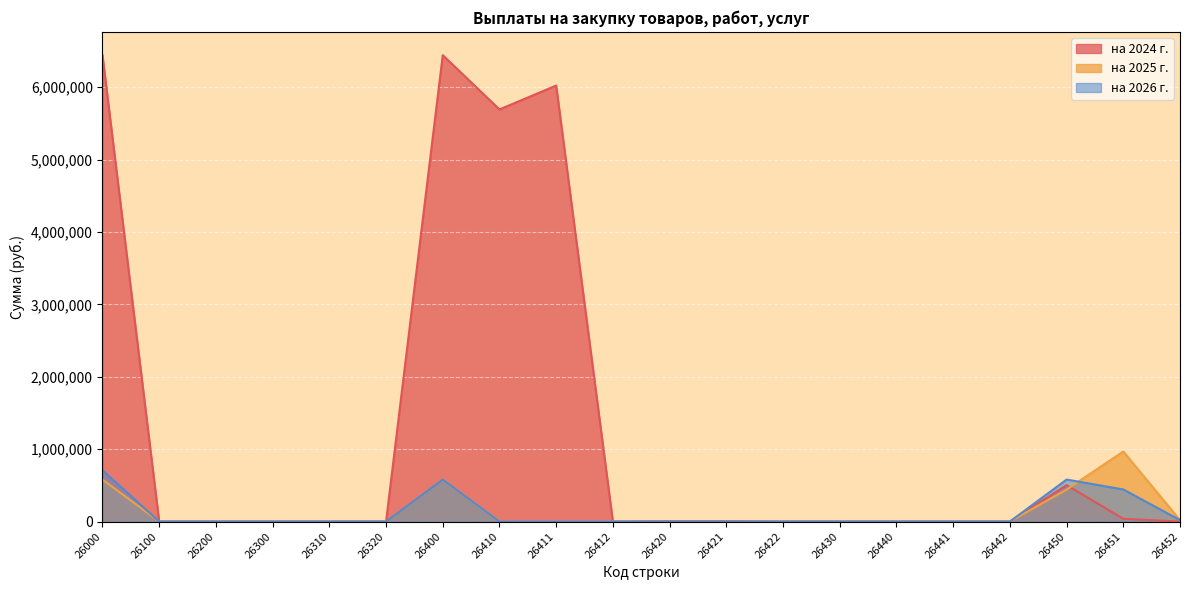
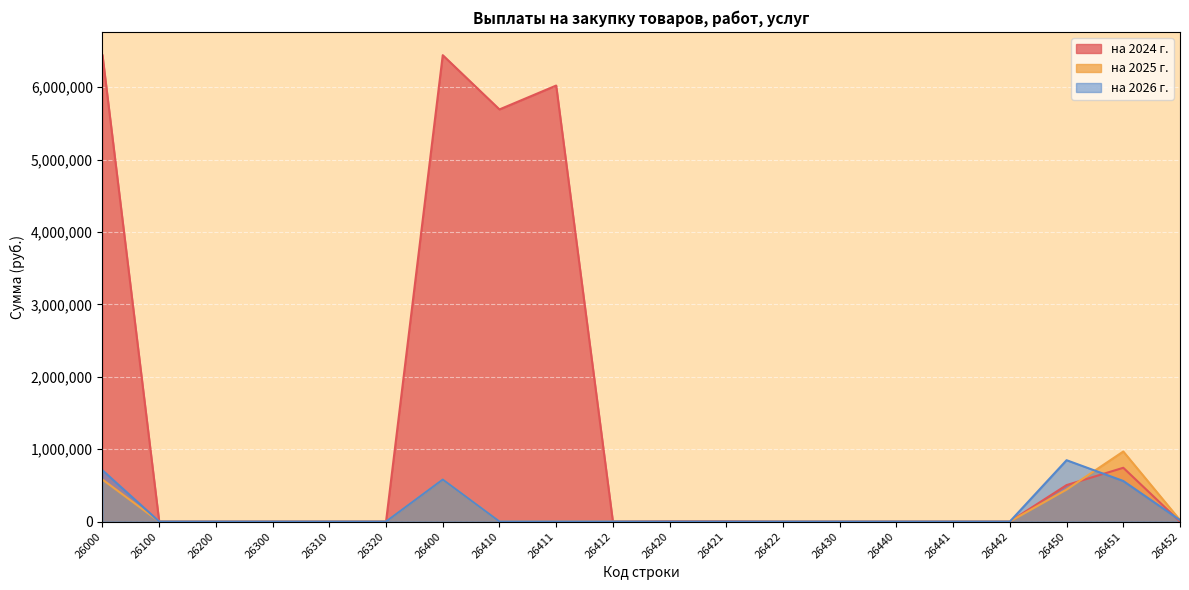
на 2026 г., 26450: 600,000 -> 800,000
на 2024 г., 26451: 0 -> 700,000
на 2026 г., 26451: 400,000 -> 600,000
